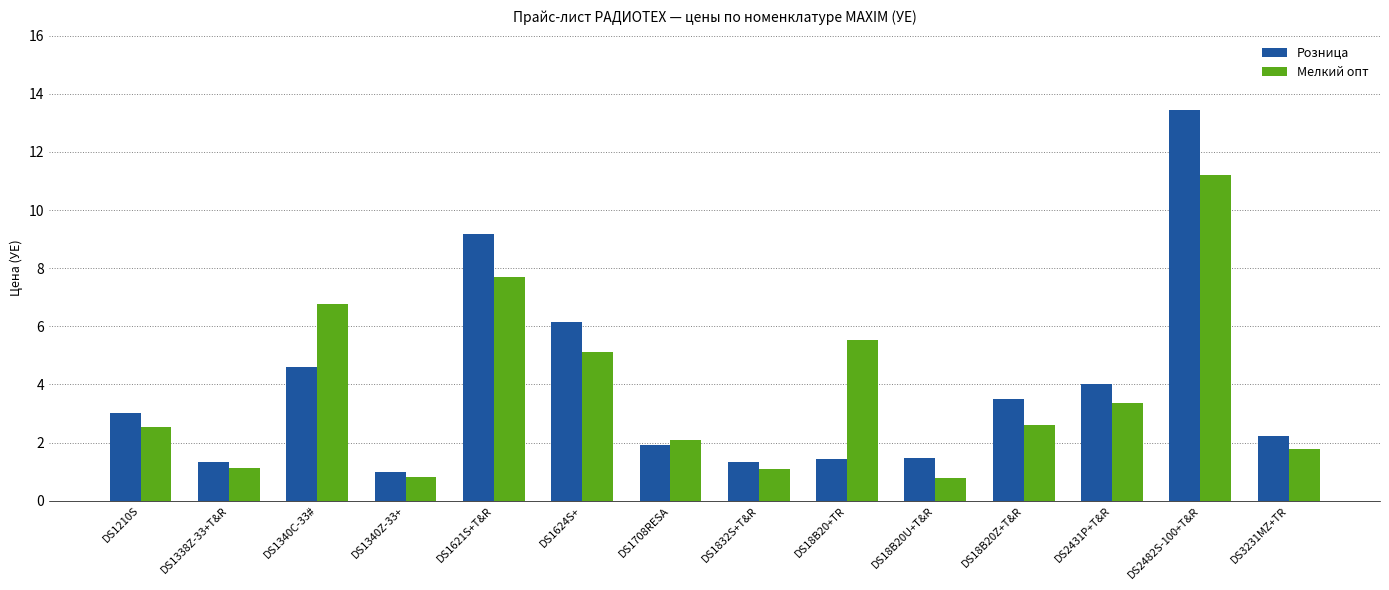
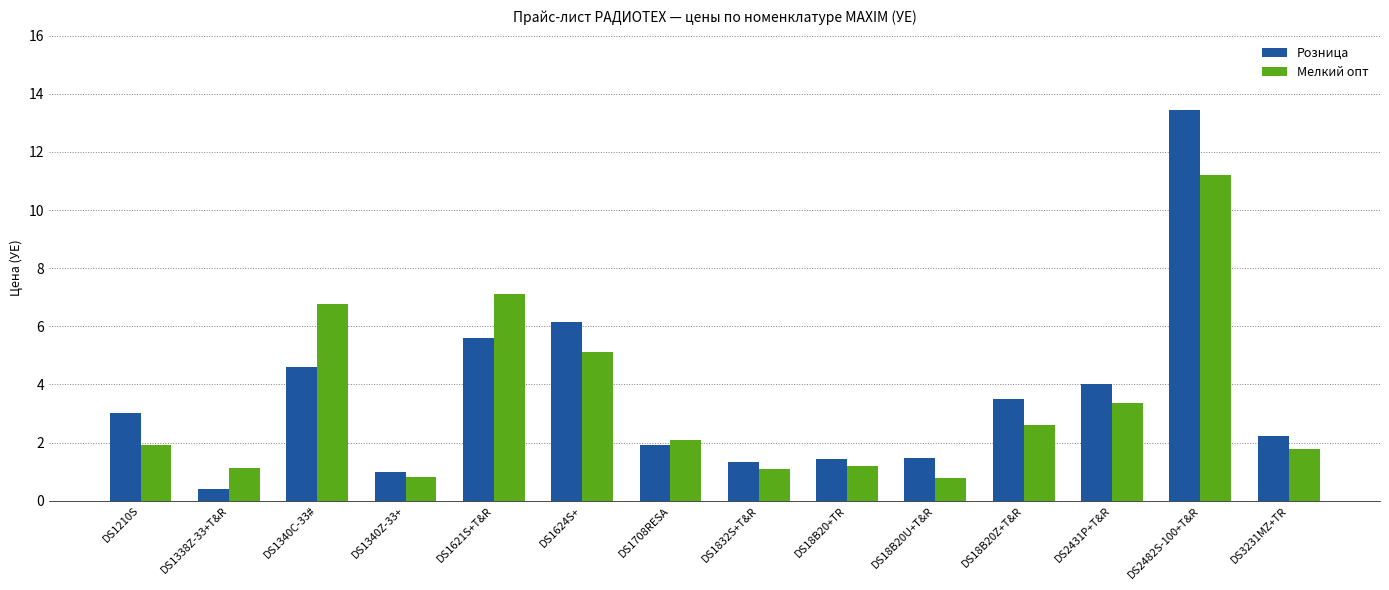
Мелкий опт, DS1210S: 2.5 -> 1.9
Розница, DS1338Z-33+T&R: 1.3 -> 0.4
Розница, DS1621S+T&R: 9.2 -> 5.6
Мелкий опт, DS1621S+T&R: 7.7 -> 7.1
Мелкий опт, DS18B20+TR: 5.5 -> 1.2
